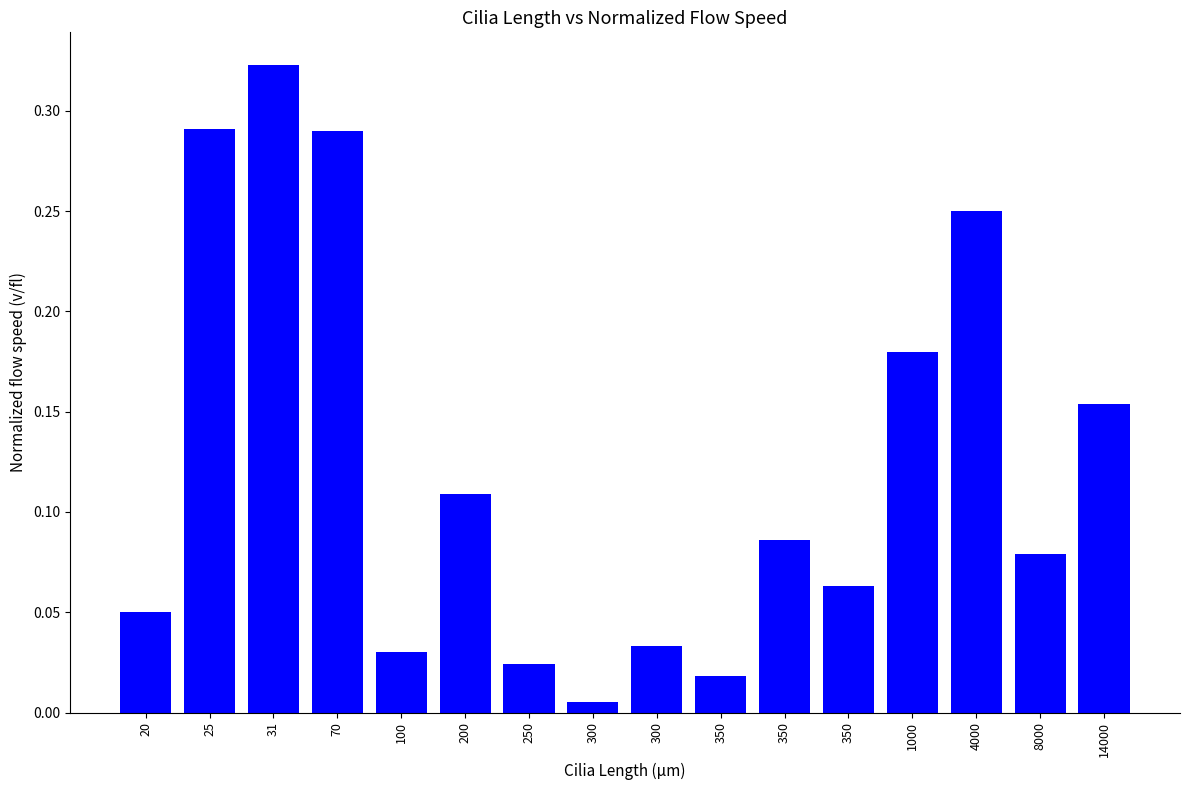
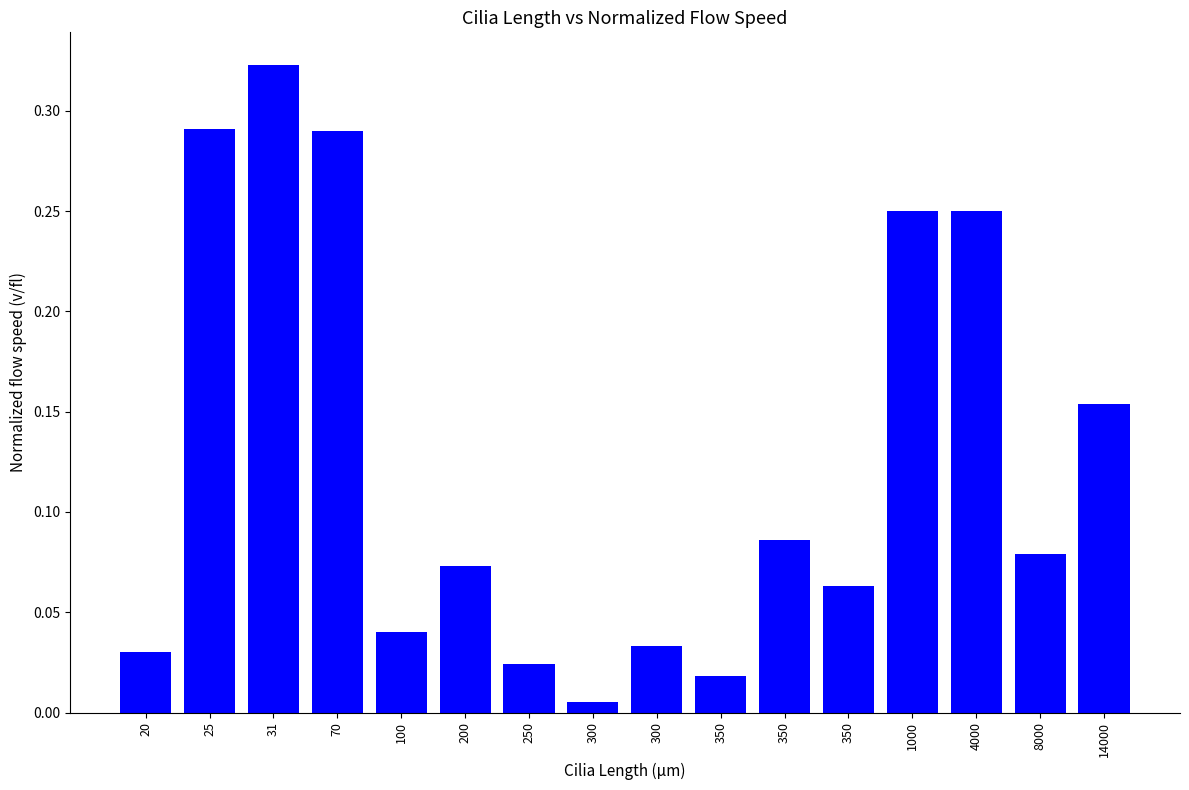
20: 0.05 -> 0.03
100: 0.03 -> 0.04
200: 0.109 -> 0.073
1000: 0.18 -> 0.25
